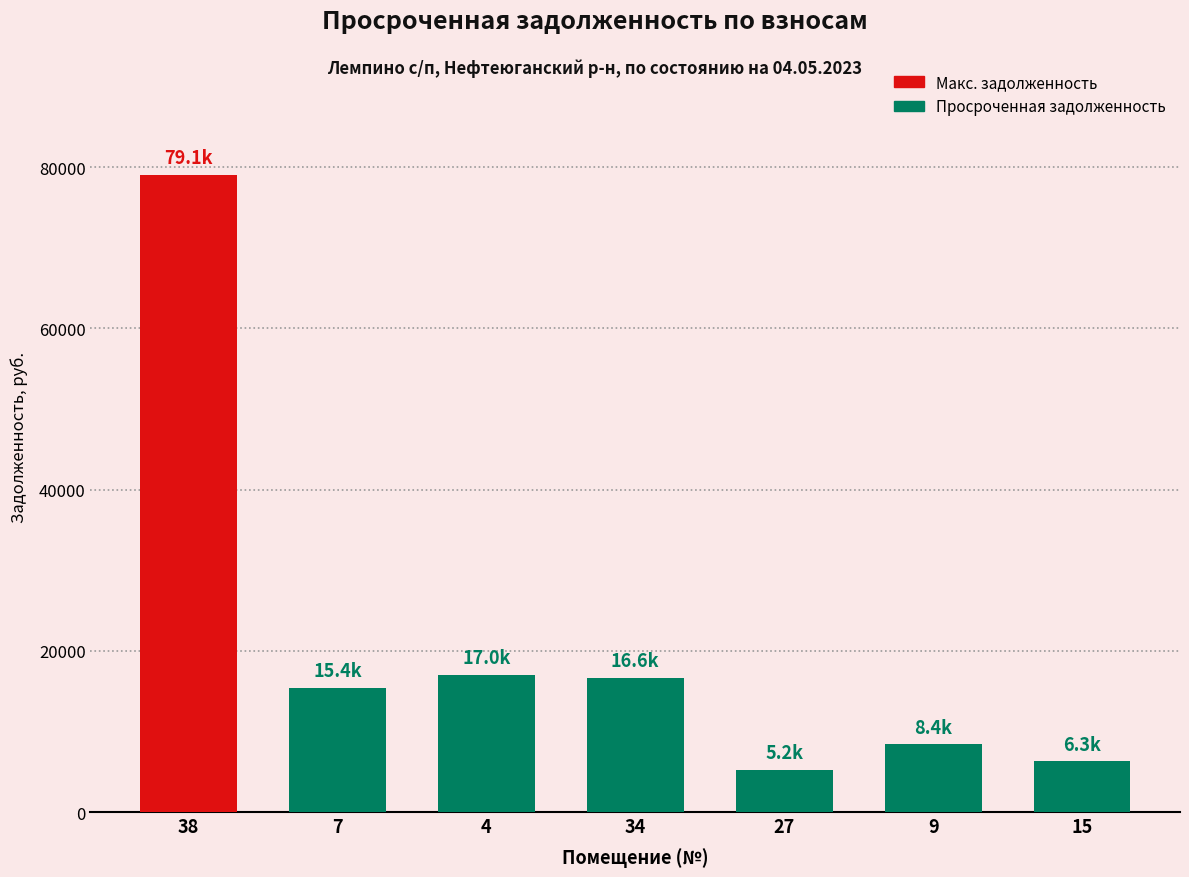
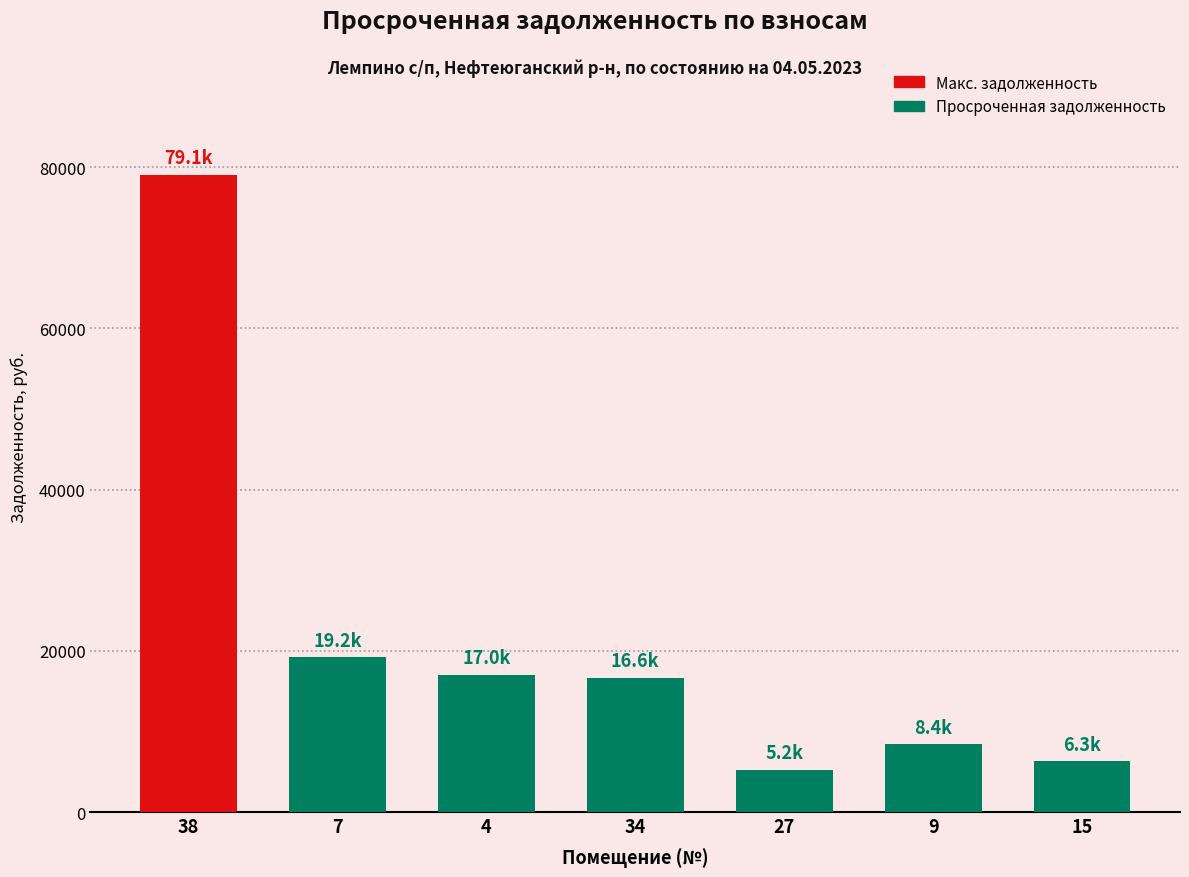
7: 15.4k -> 19.2k
